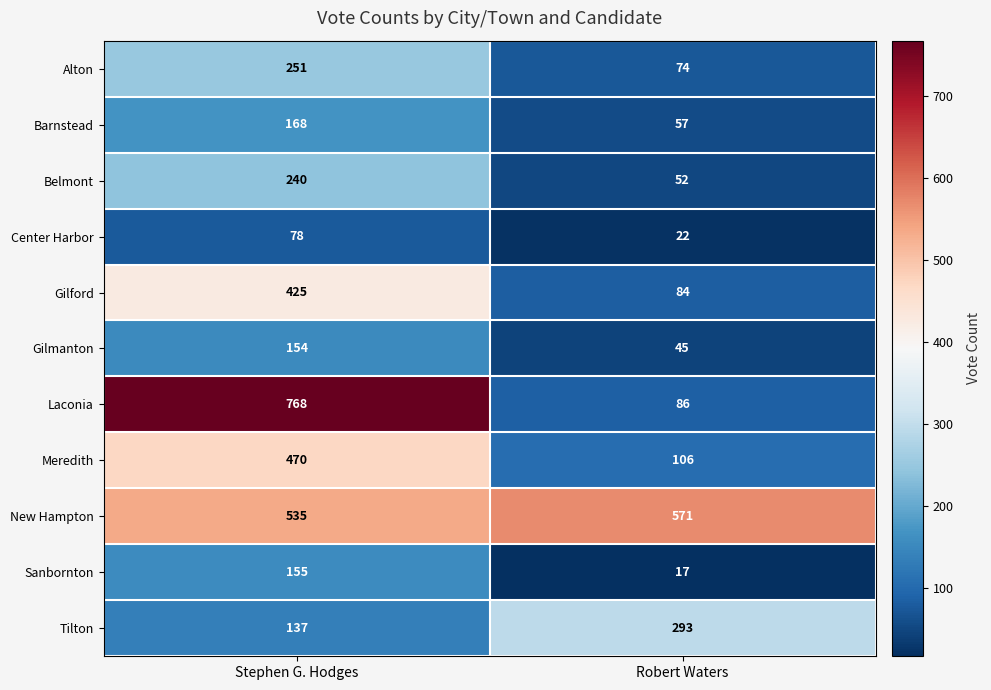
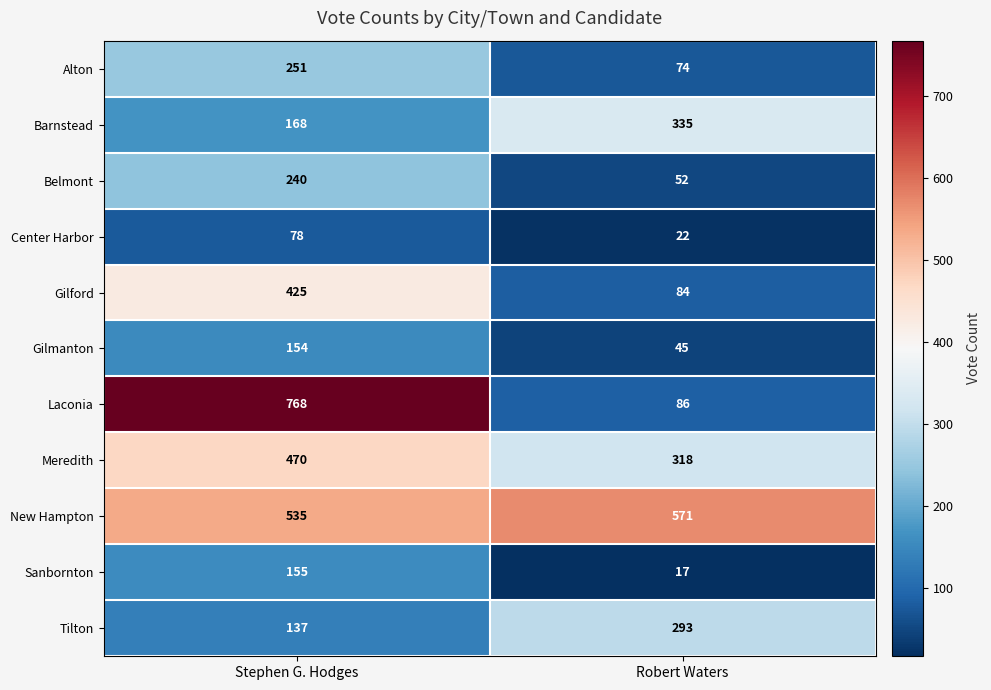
Barnstead, Robert Waters: 57 -> 335
Meredith, Robert Waters: 106 -> 318
